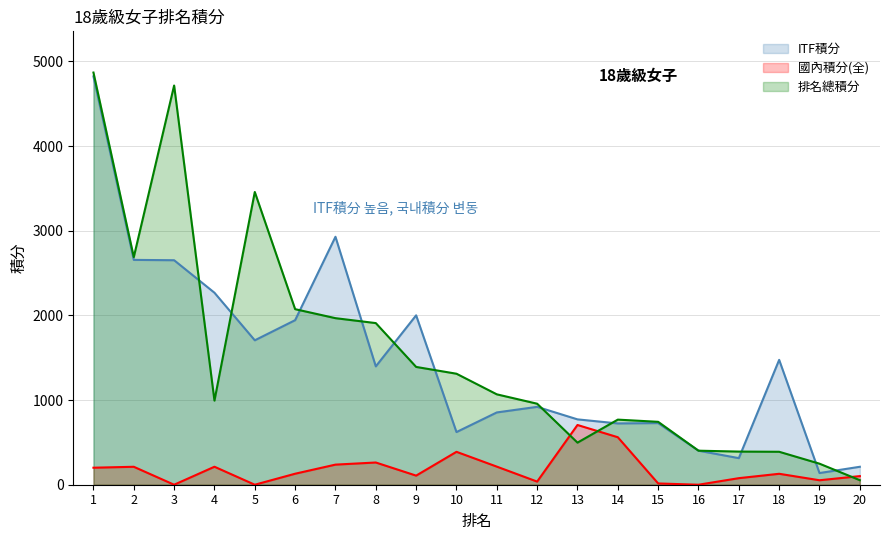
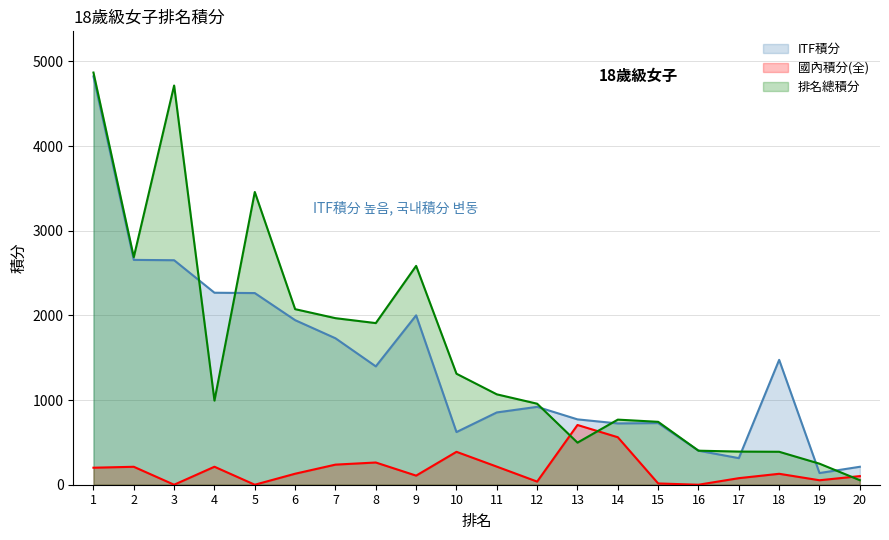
ITF積分, 5: 1700 -> 2300
ITF積分, 7: 2900 -> 1700
排名總積分, 9: 1400 -> 2600
